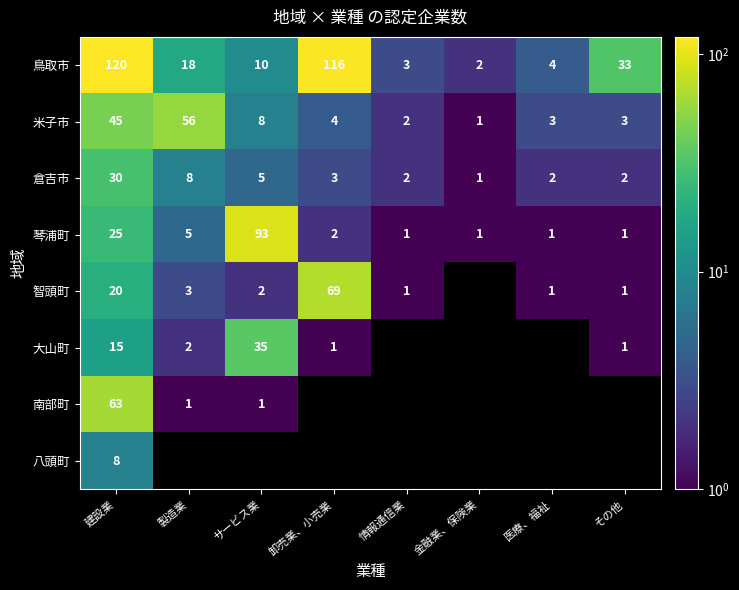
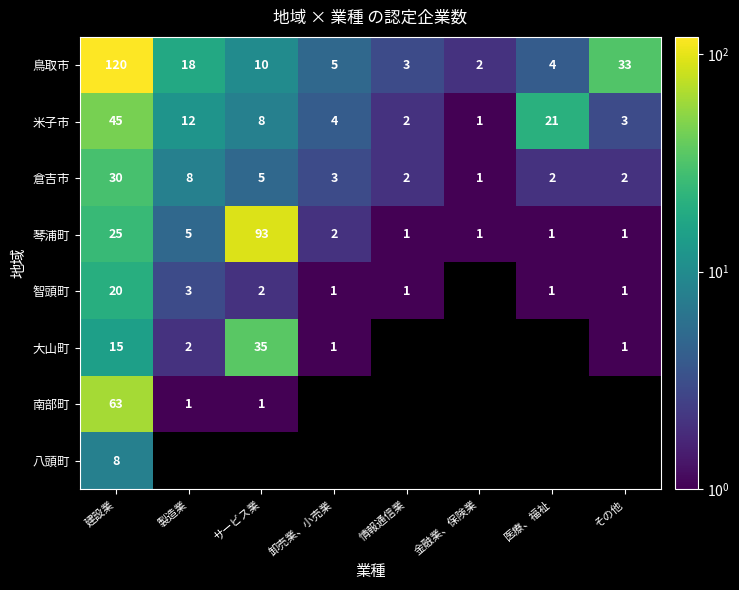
鳥取市, 卸売業、小売業: 116 -> 5
米子市, 製造業: 56 -> 12
米子市, 医療、福祉: 3 -> 21
智頭町, 卸売業、小売業: 69 -> 1
